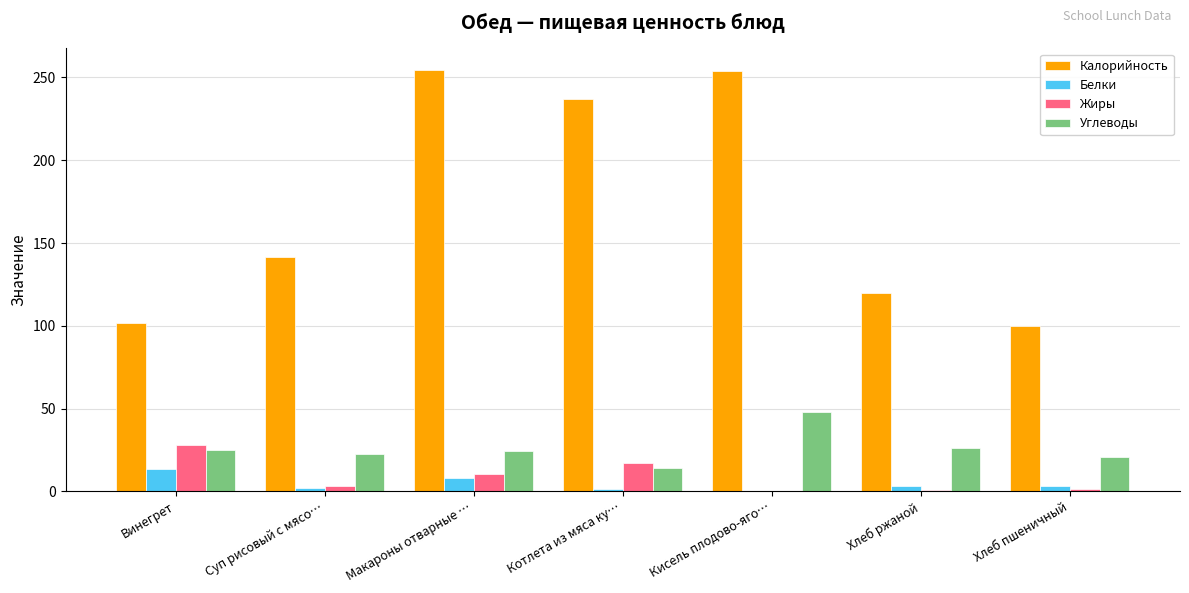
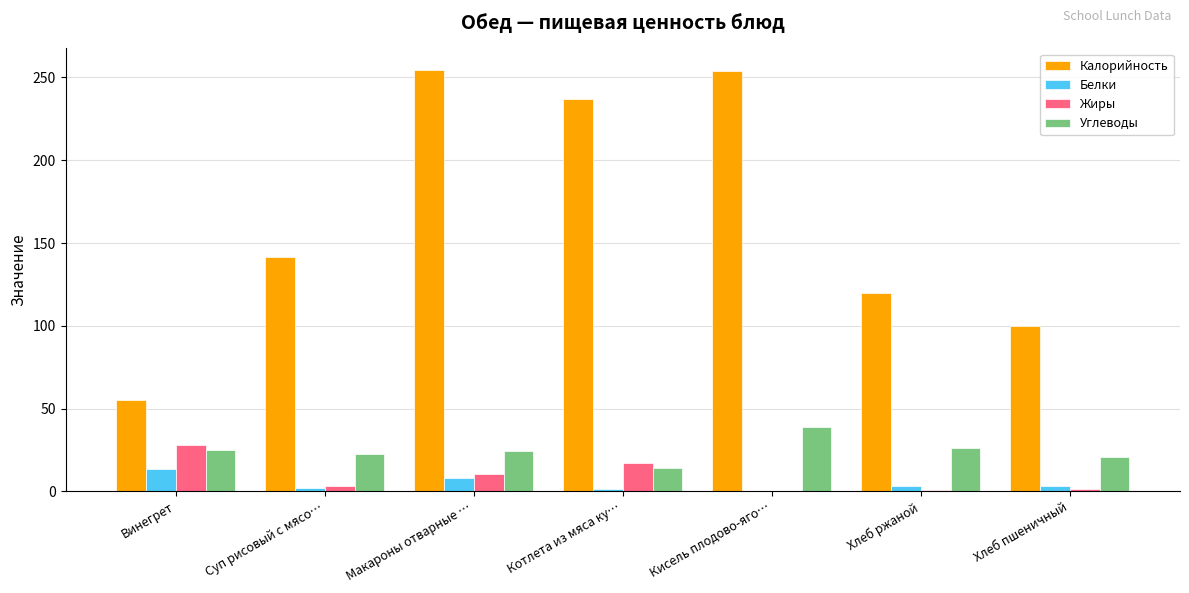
Калорийность, Винегрет: 102 -> 55
Углеводы, Кисель плодово-яго…: 48 -> 39
